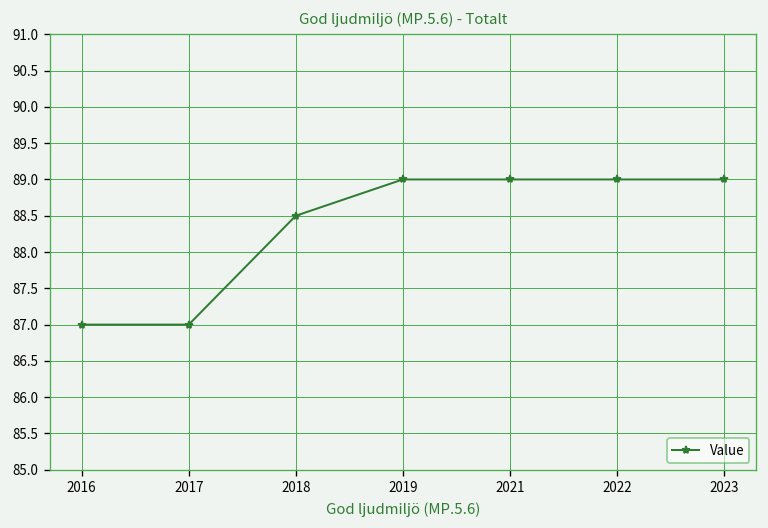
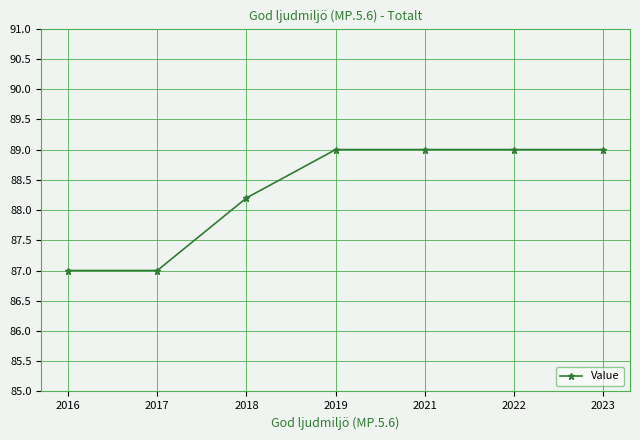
2018: 88.5 -> 88.2
